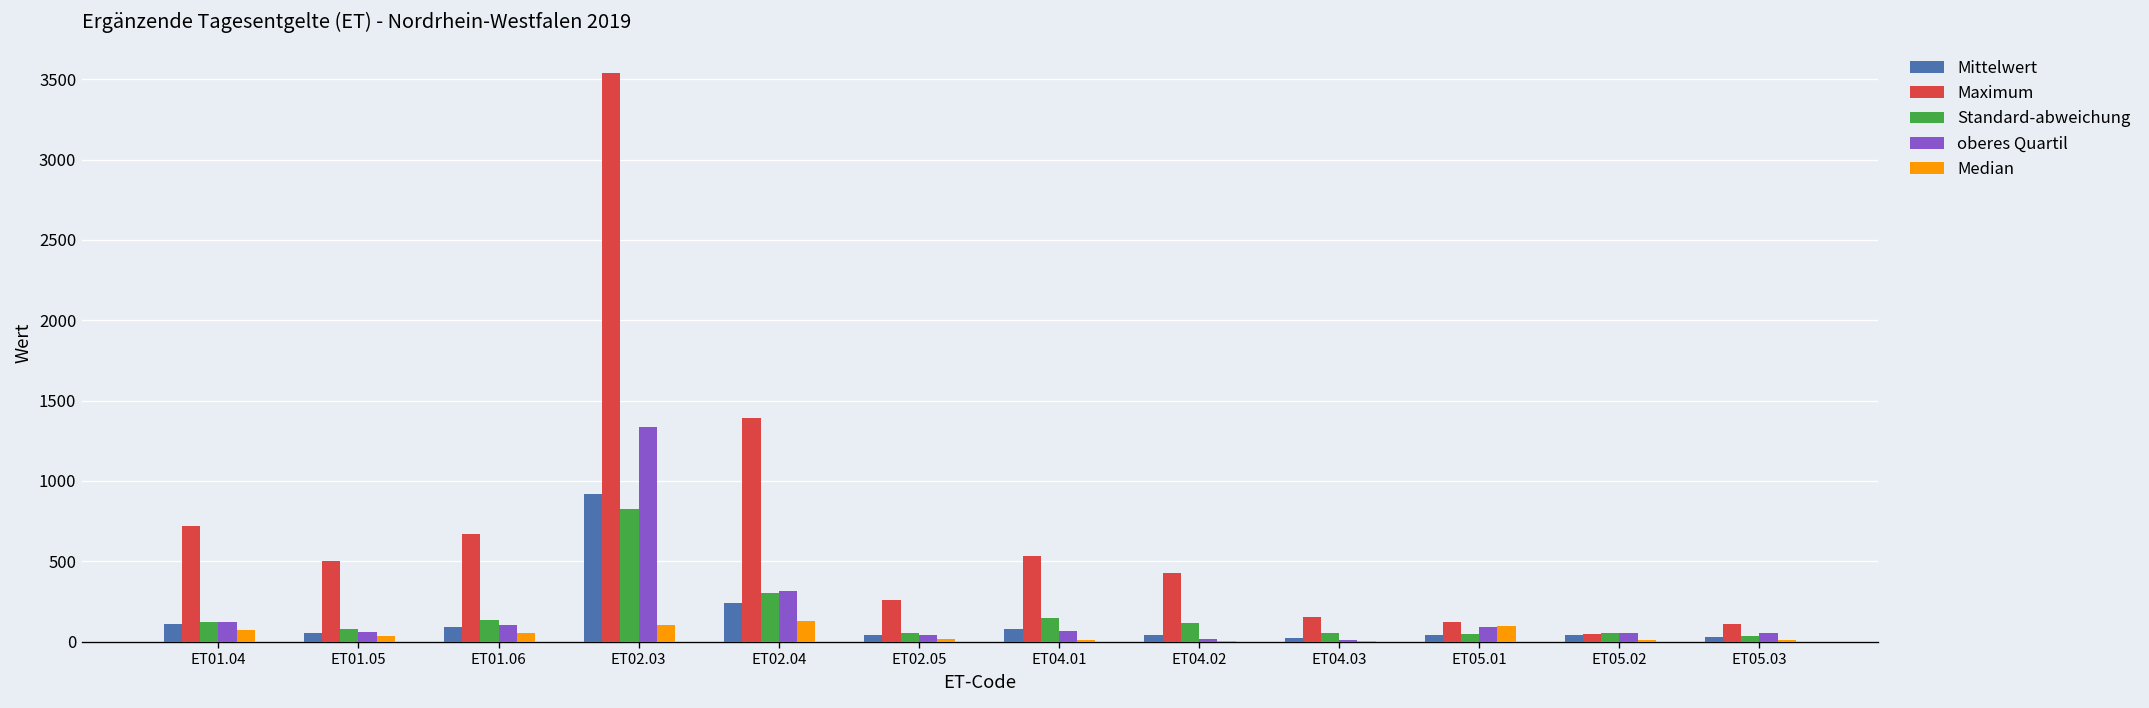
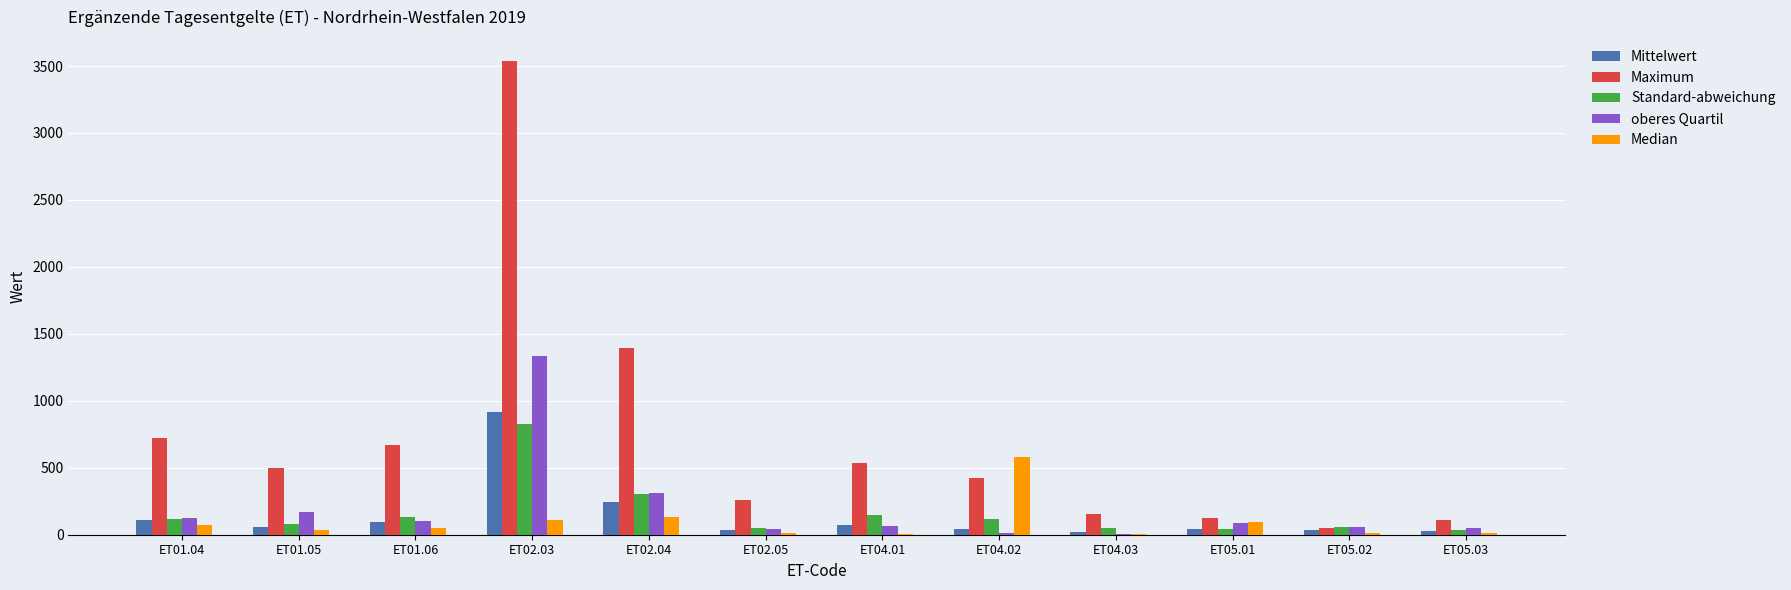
oberes Quartil, ET01.05: 60 -> 170
Median, ET04.02: 0 -> 580
